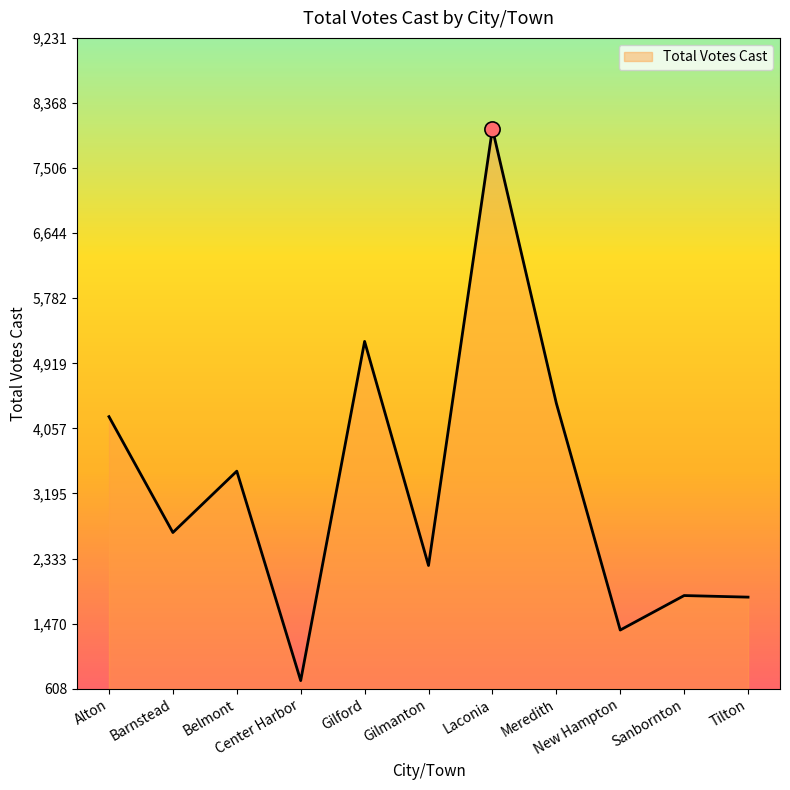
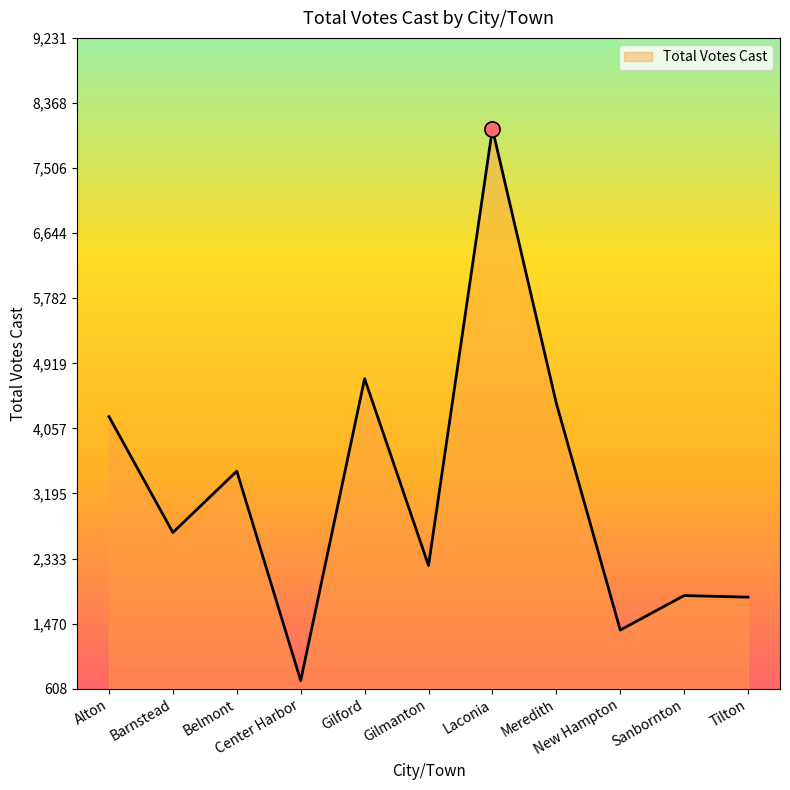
Total Votes Cast, Gilford: 5,200 -> 4,700
